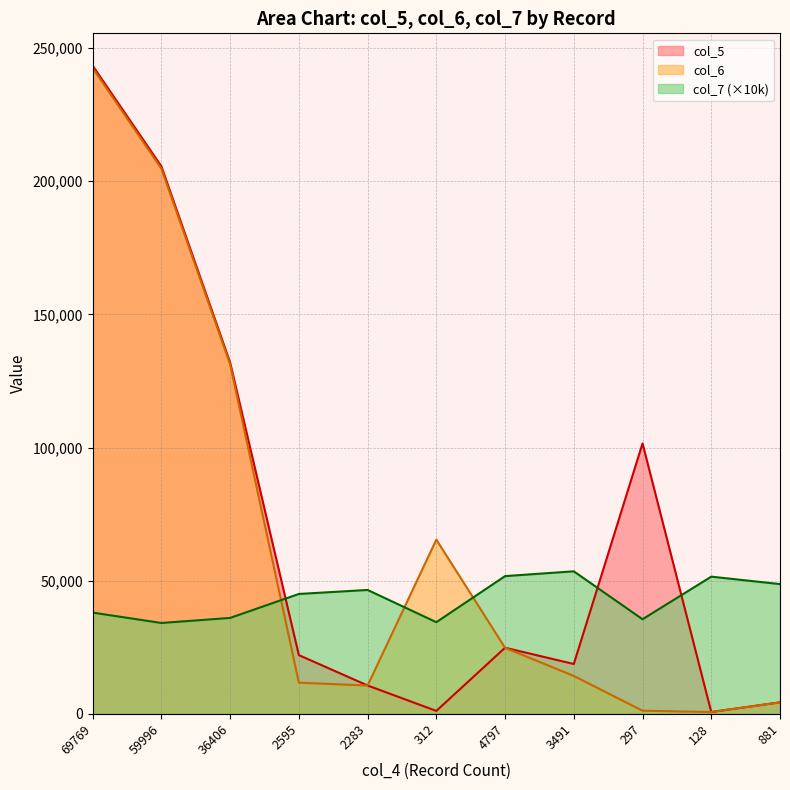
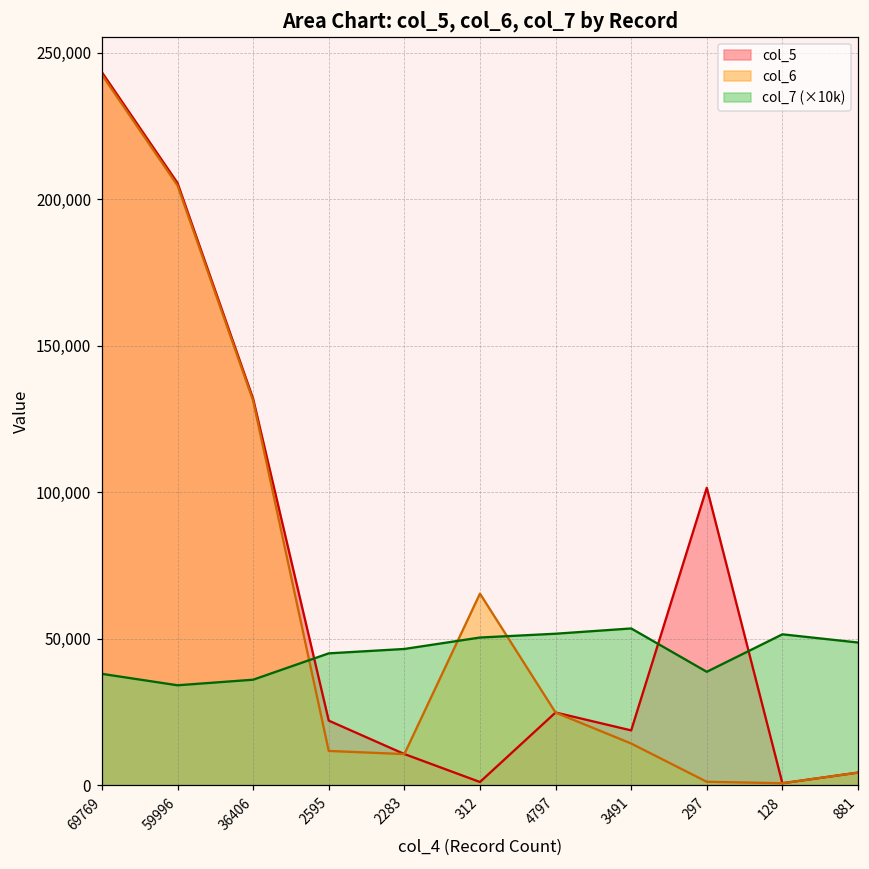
col_7 (×10k), 312: 34,000 -> 50,000
col_7 (×10k), 297: 36,000 -> 39,000
